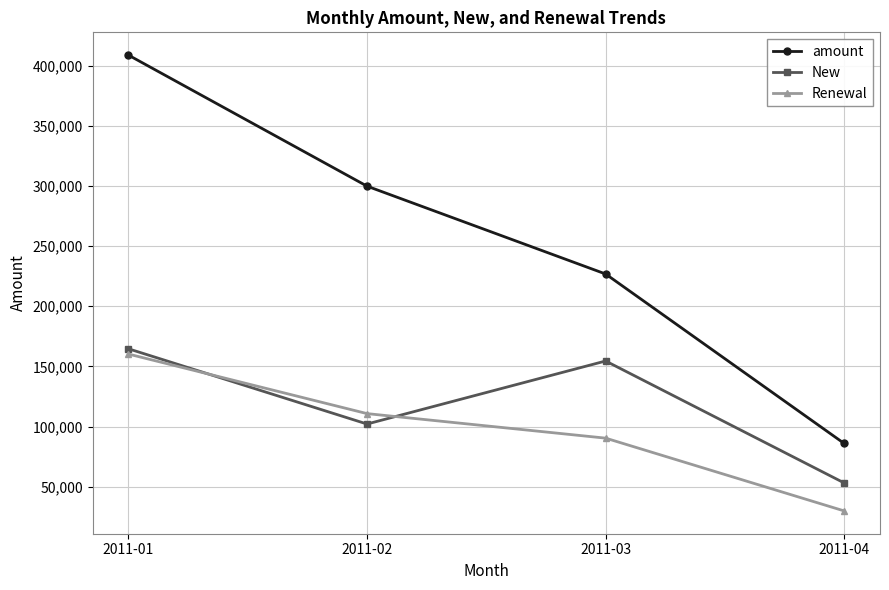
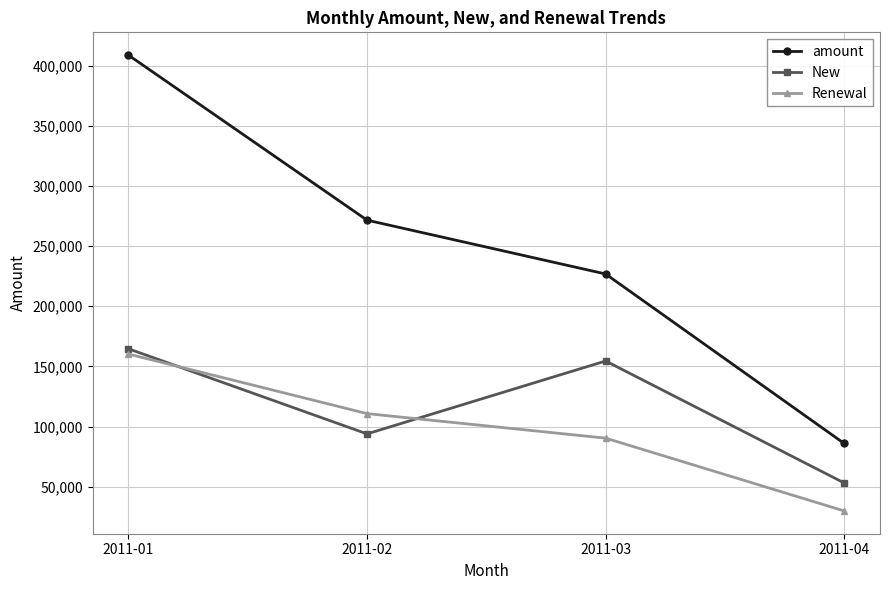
amount, 2011-02: 300,000 -> 272,000
New, 2011-02: 102,000 -> 94,000
